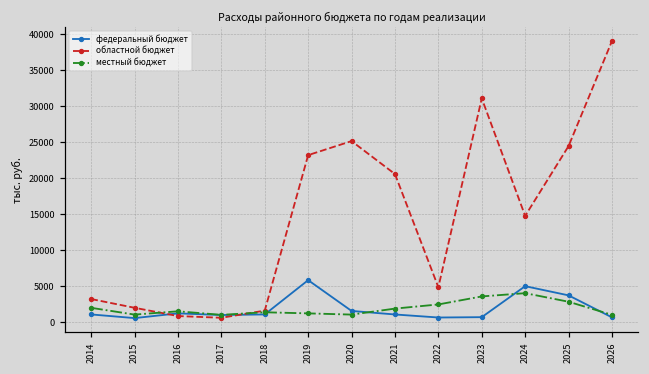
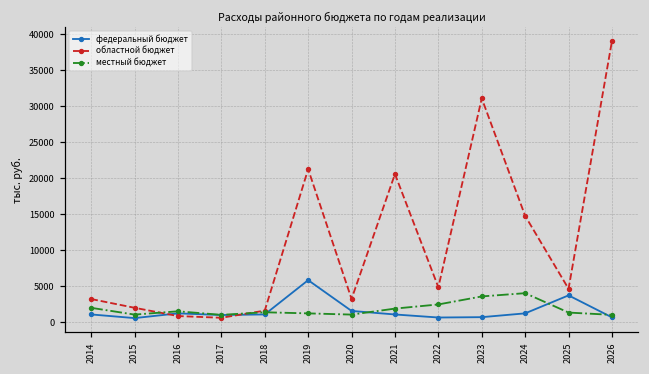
областной бюджет, 2019: 23000 -> 21000
областной бюджет, 2020: 25000 -> 3000
федеральный бюджет, 2024: 5000 -> 1000
областной бюджет, 2025: 24000 -> 5000
местный бюджет, 2025: 3000 -> 1000
